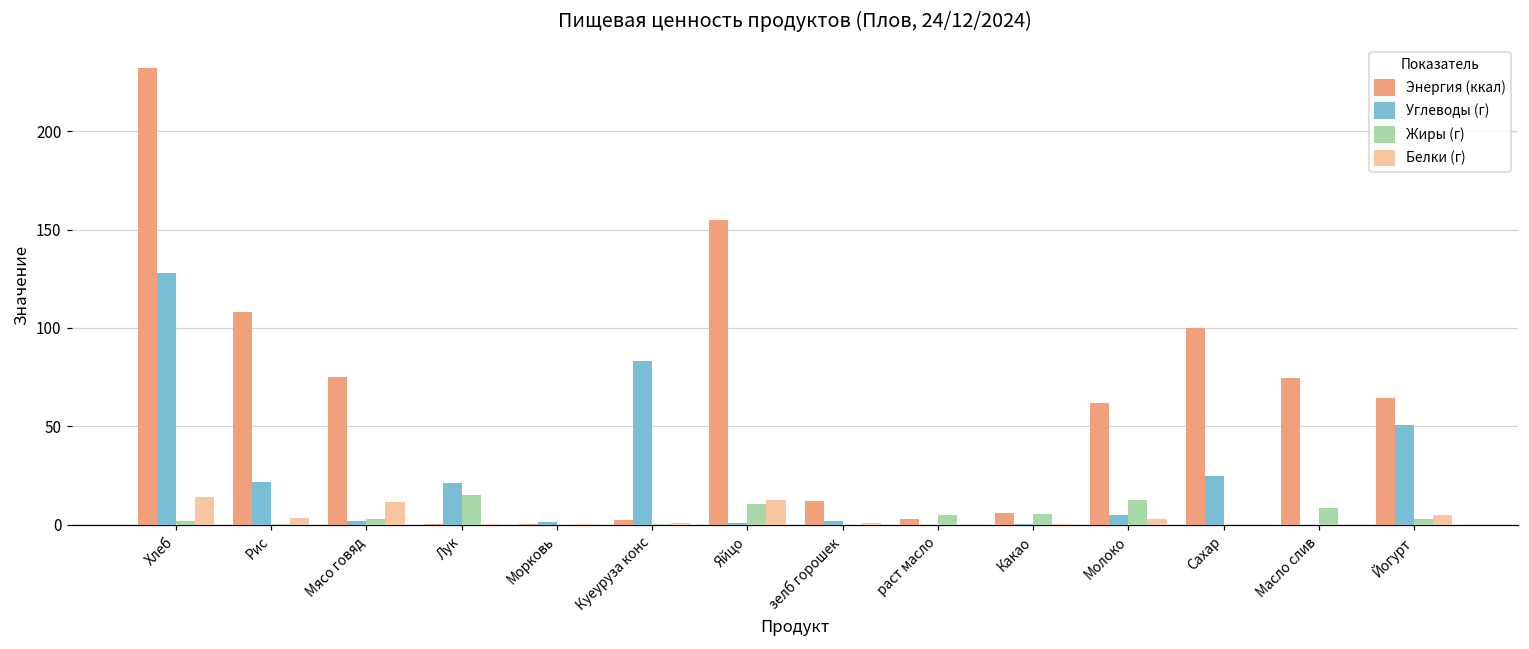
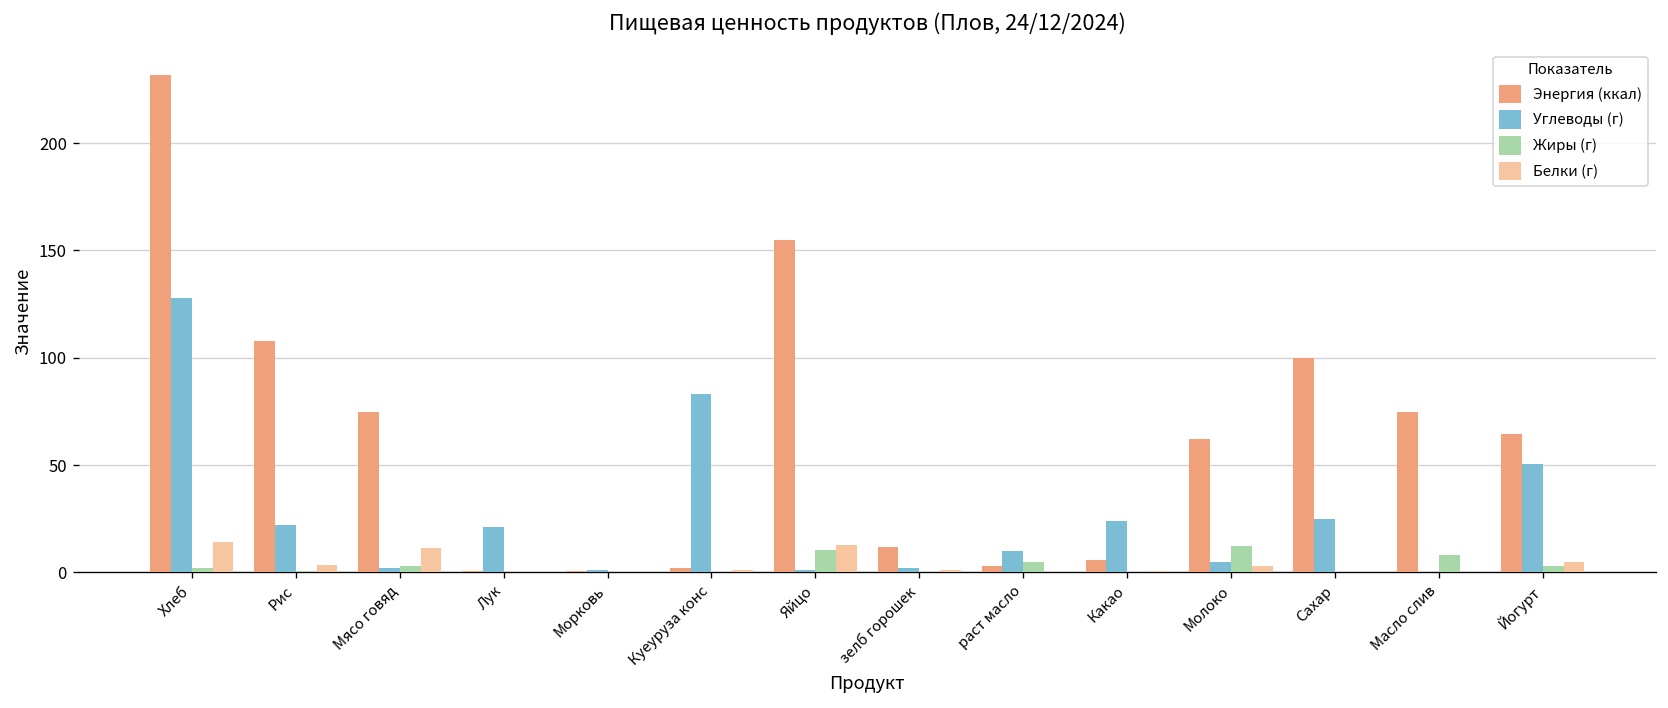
Жиры (г), Лук: 15 -> 0
Углеводы (г), раст масло: 0 -> 10
Углеводы (г), Какао: 0 -> 24
Жиры (г), Какао: 5 -> 0
